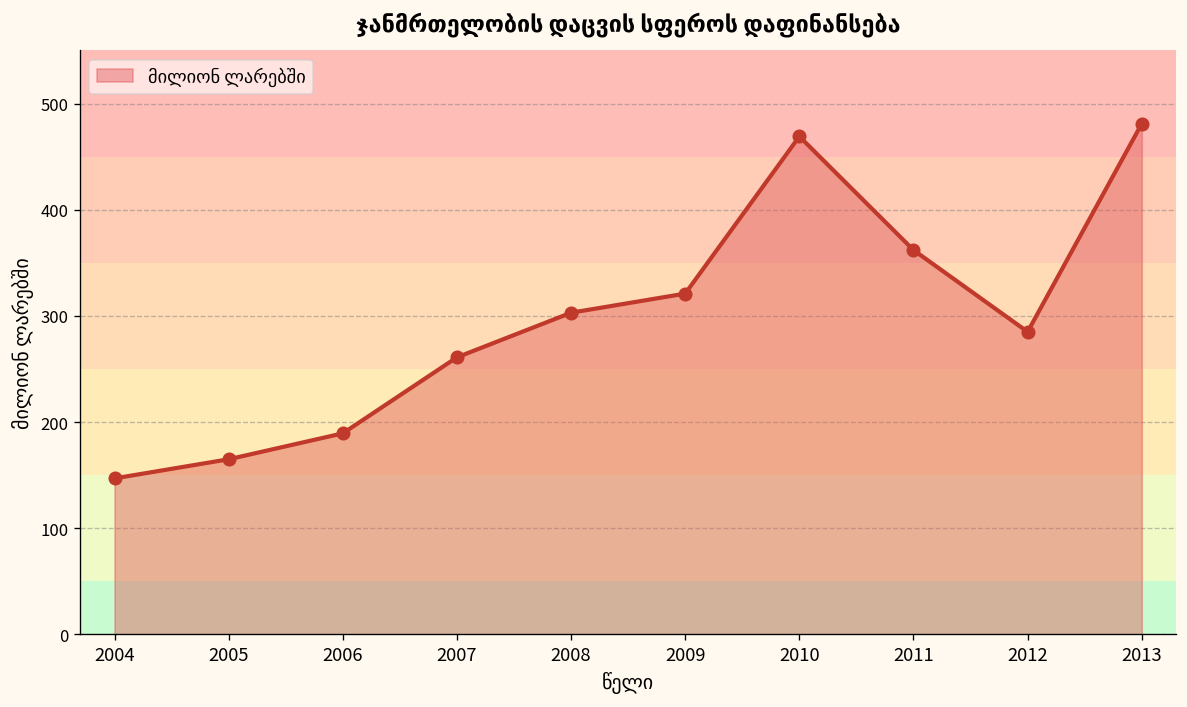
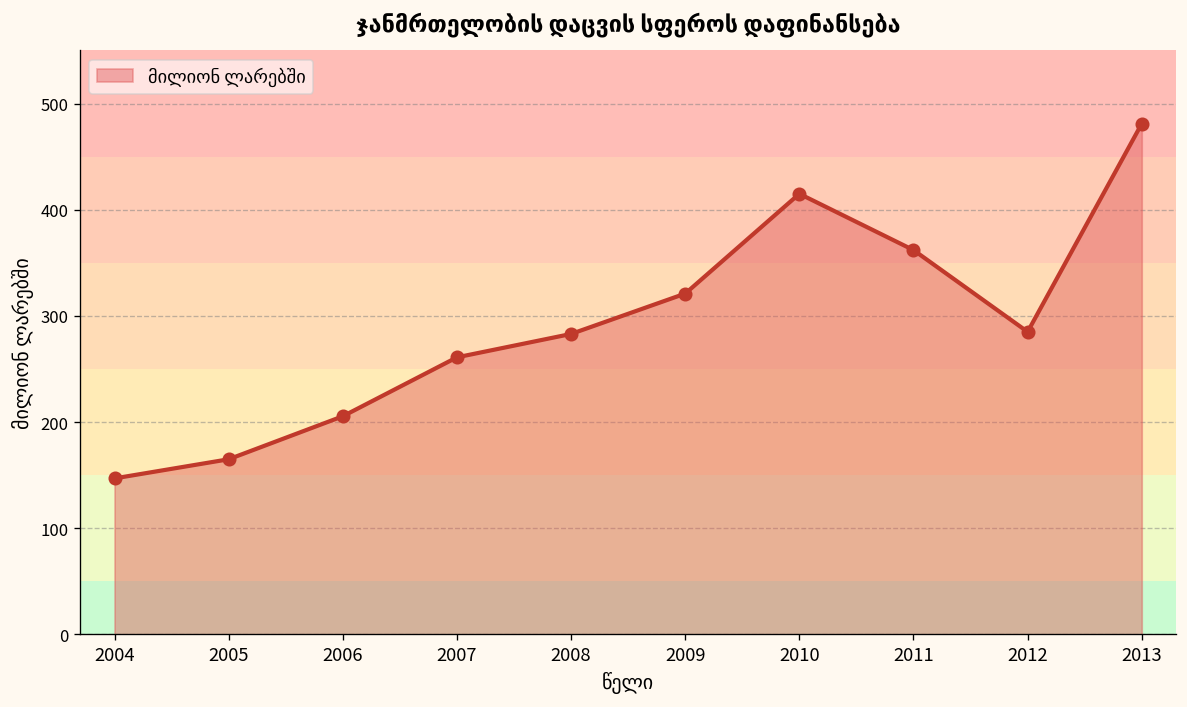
2006: 190 -> 210
2008: 300 -> 280
2010: 470 -> 420
